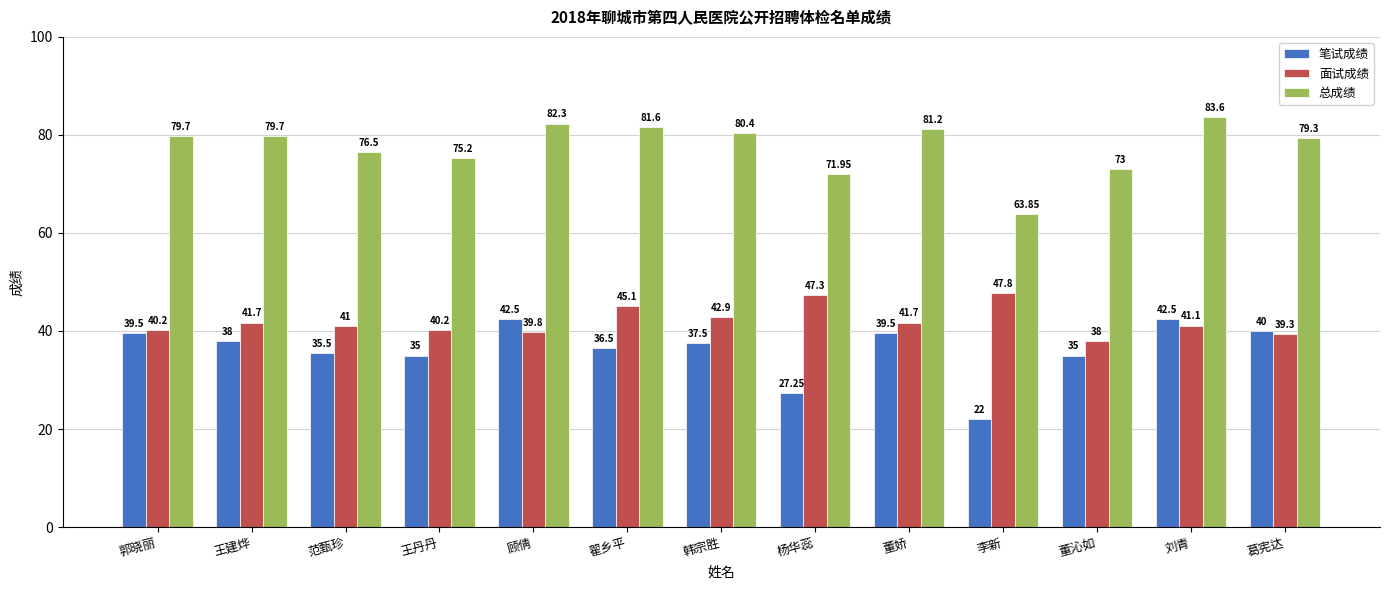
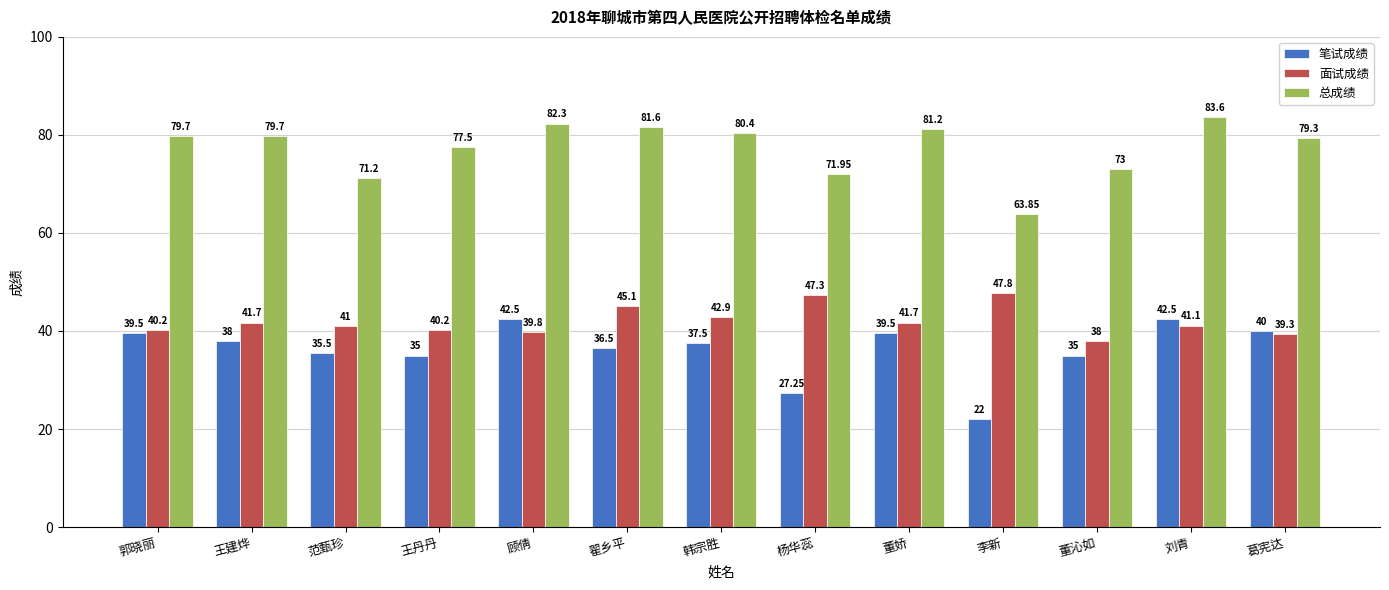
总成绩, 范甄珍: 76.5 -> 71.2
总成绩, 王丹丹: 75.2 -> 77.5
